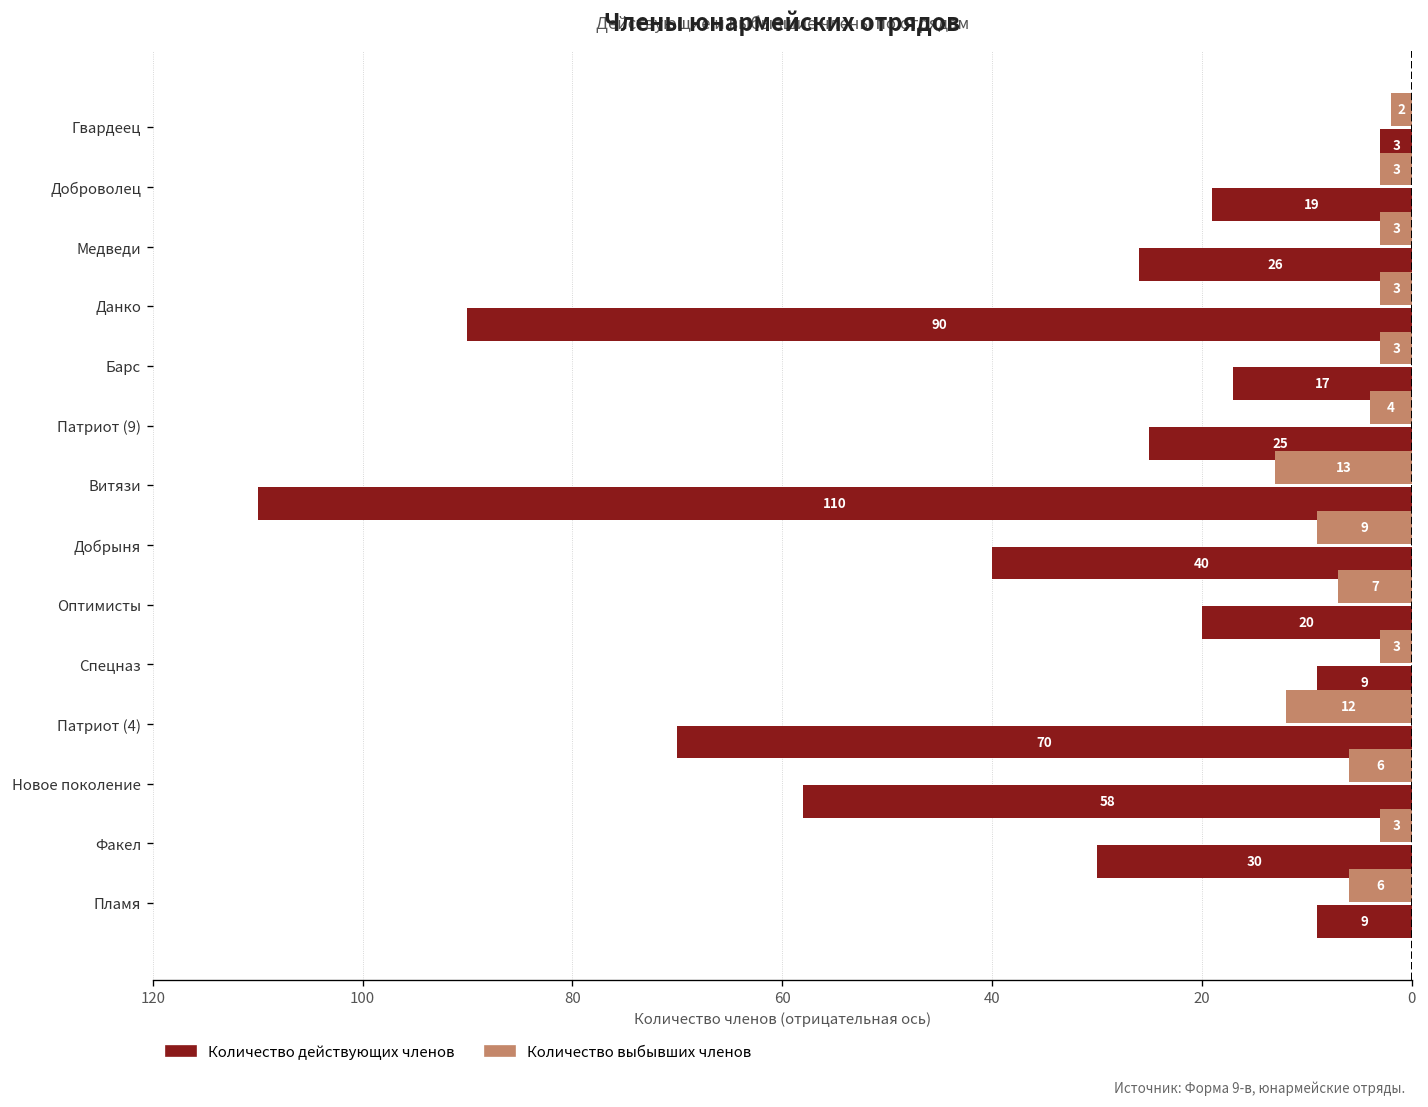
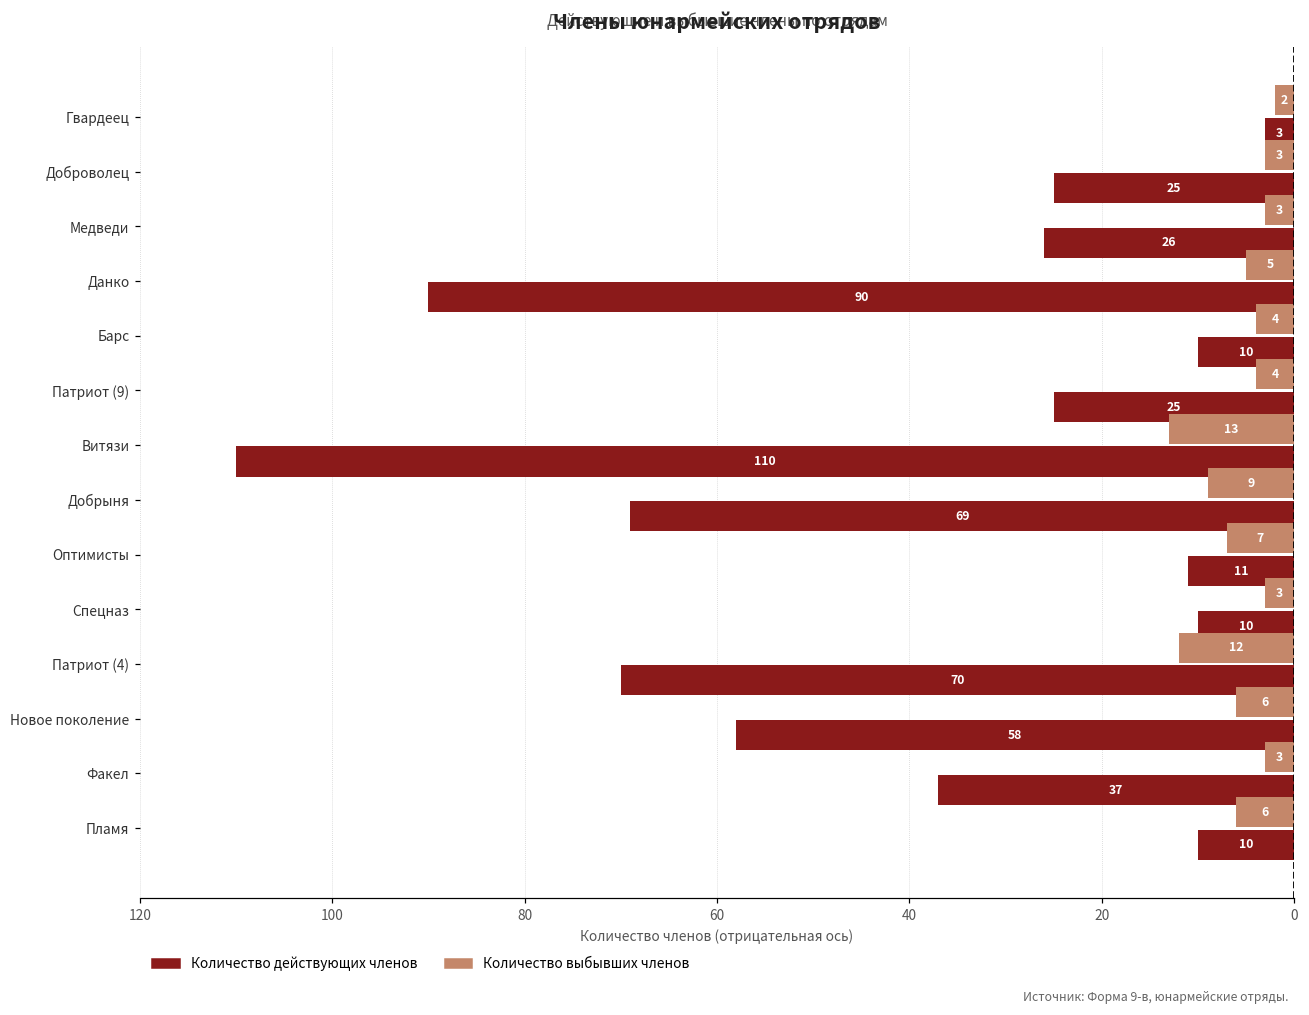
Количество действующих членов, Доброволец: 19 -> 25
Количество выбывших членов, Данко: 3 -> 5
Количество выбывших членов, Барс: 3 -> 4
Количество действующих членов, Барс: 17 -> 10
Количество действующих членов, Добрыня: 40 -> 69
Количество действующих членов, Оптимисты: 20 -> 11
Количество действующих членов, Спецназ: 9 -> 10
Количество действующих членов, Факел: 30 -> 37
Количество действующих членов, Пламя: 9 -> 10
